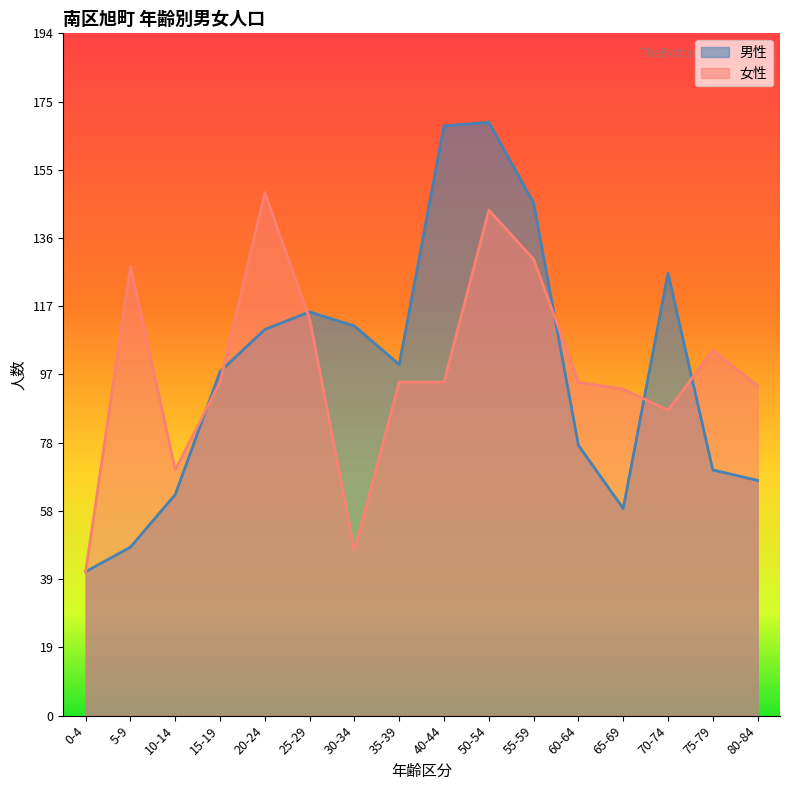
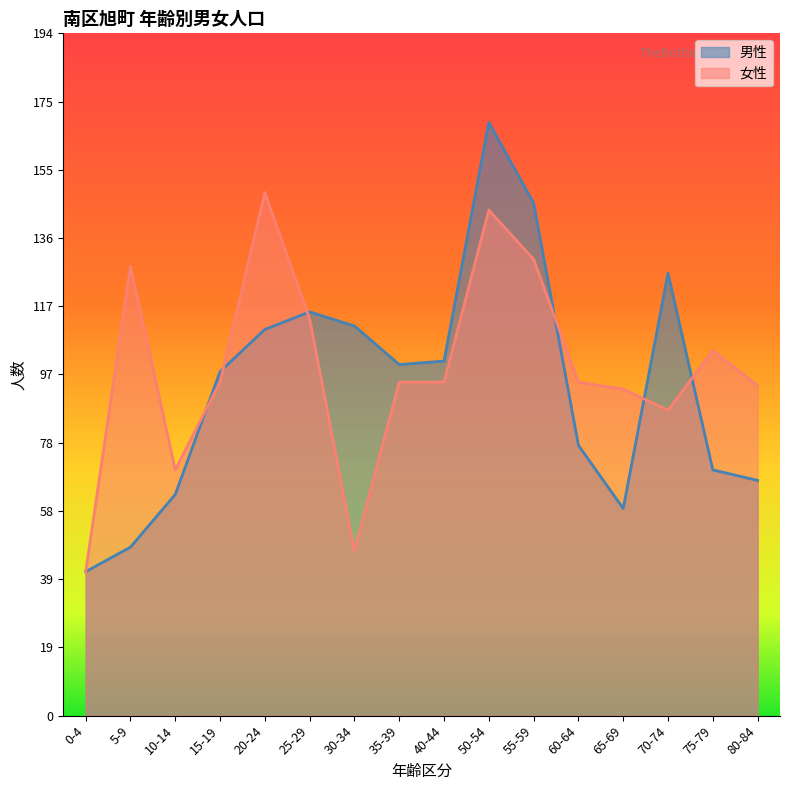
男性, 40-44: 168 -> 101
